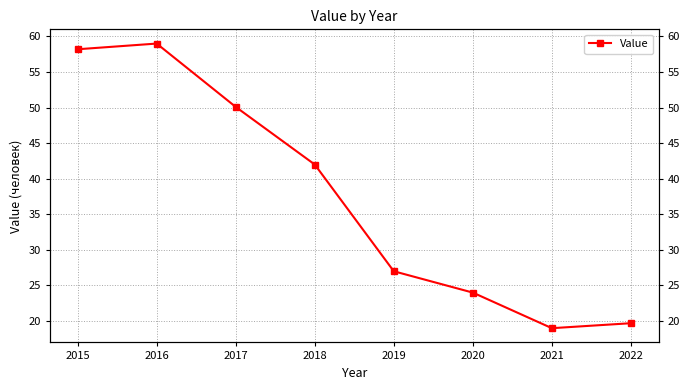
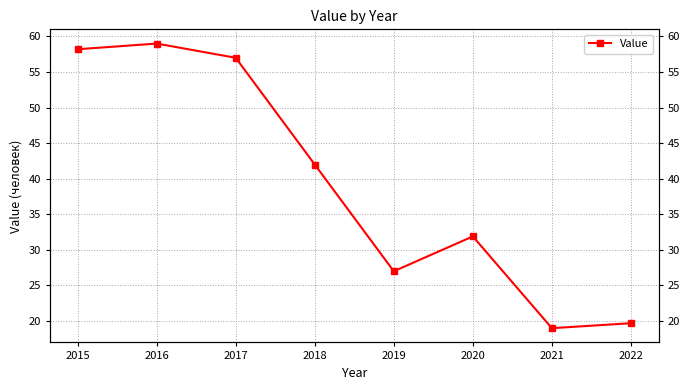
2017: 50 -> 57
2020: 24 -> 32
